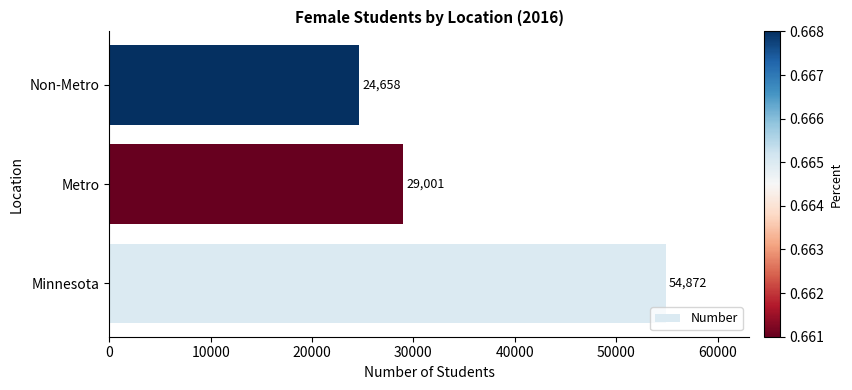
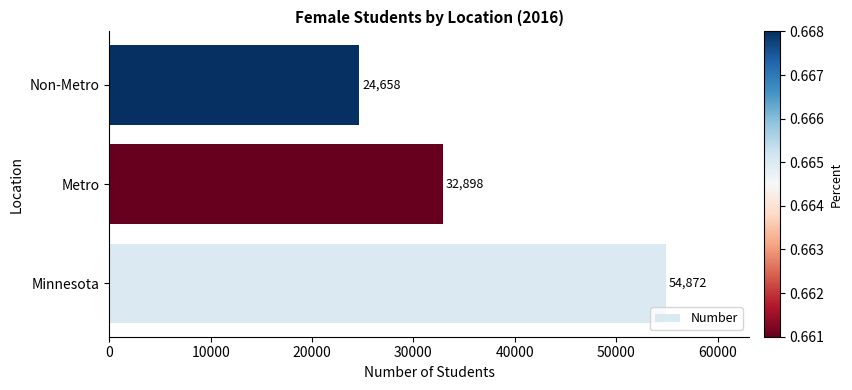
Metro: 29,001 -> 32,898
